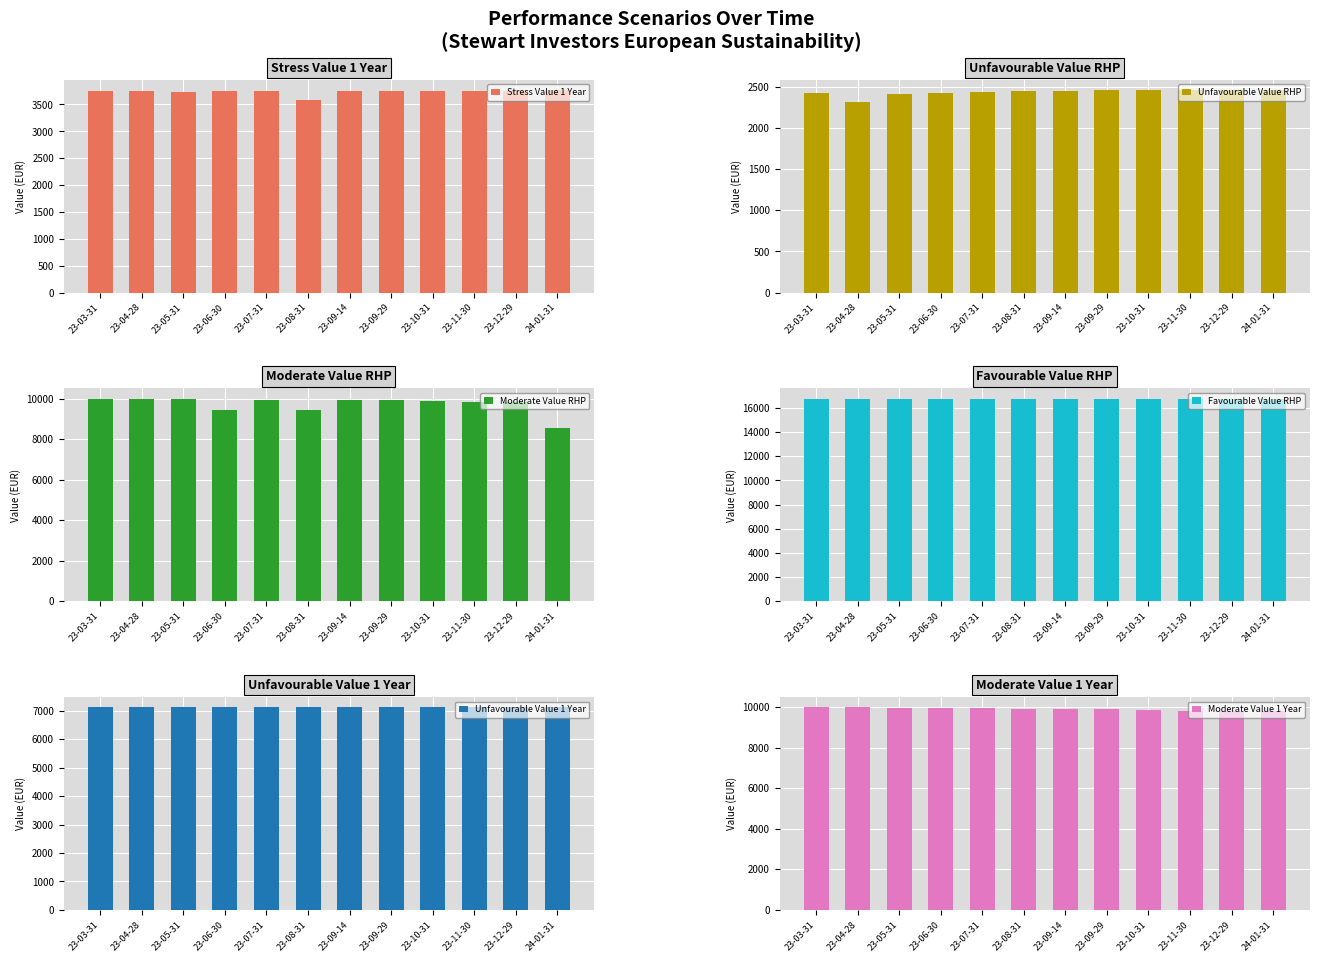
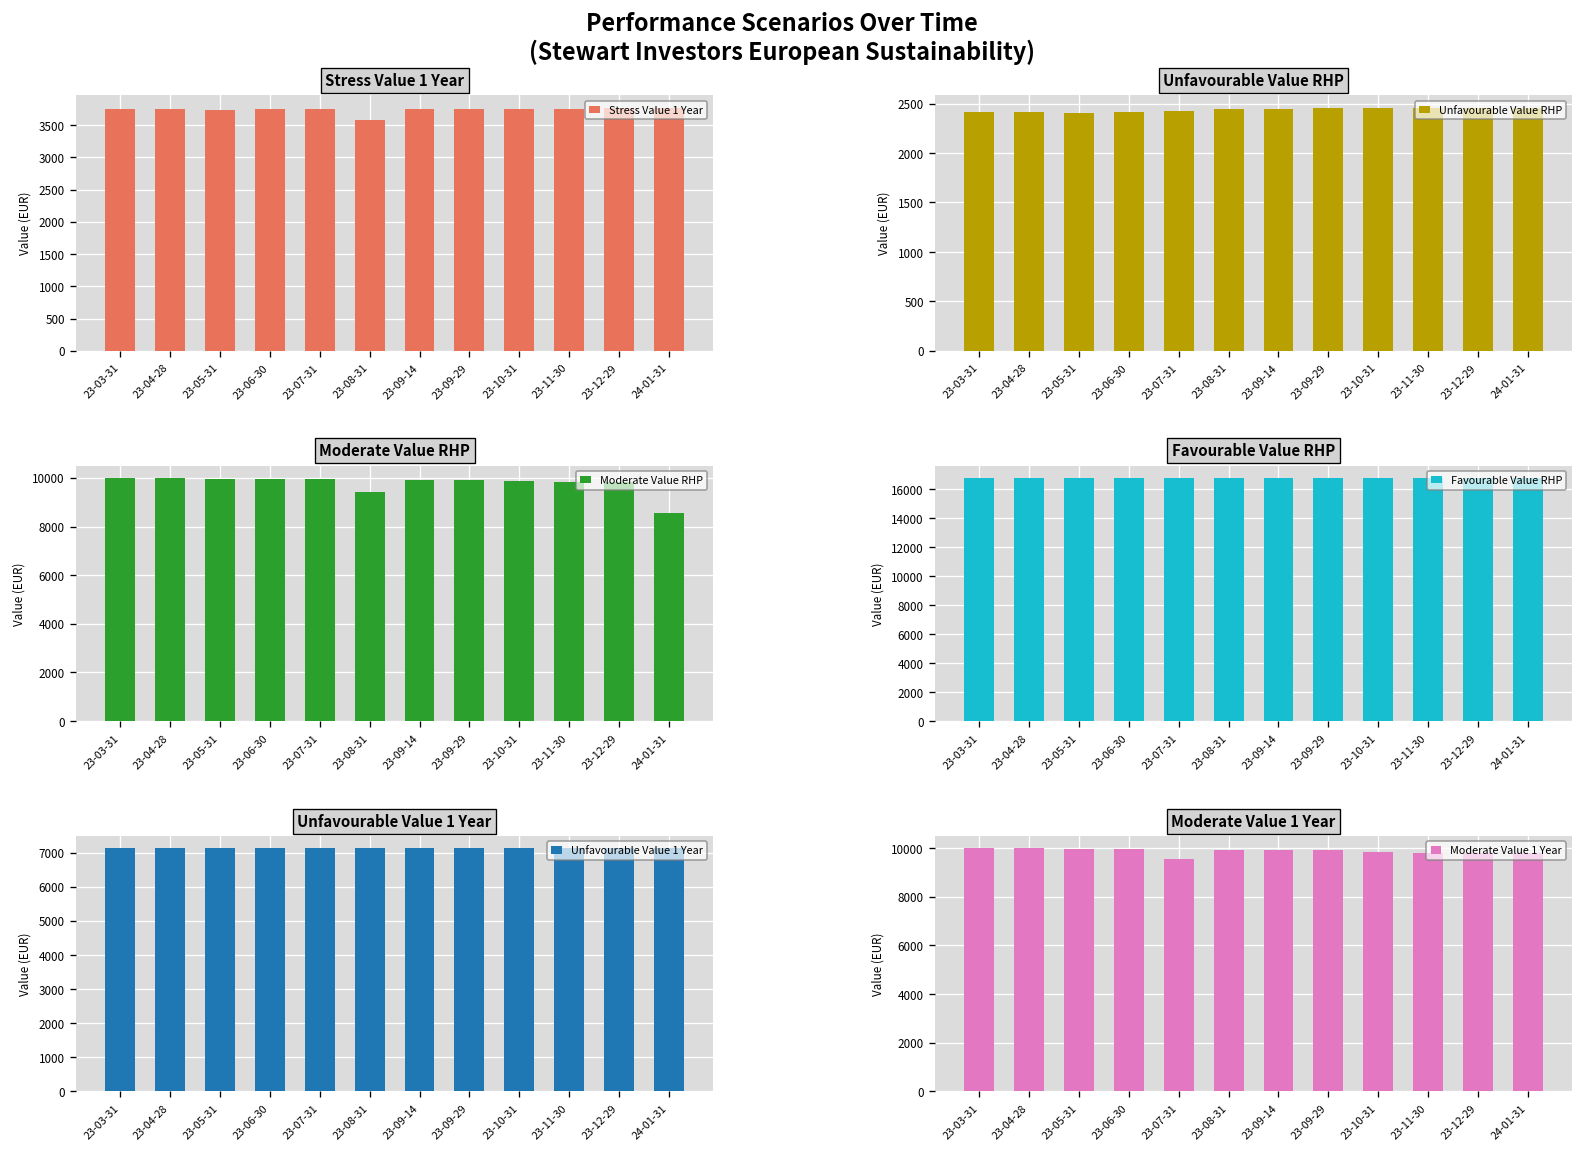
Unfavourable Value RHP, 23-04-28: 2300 -> 2400
Moderate Value RHP, 23-06-30: 9400 -> 10000
Moderate Value 1 Year, 23-07-31: 10000 -> 9600
